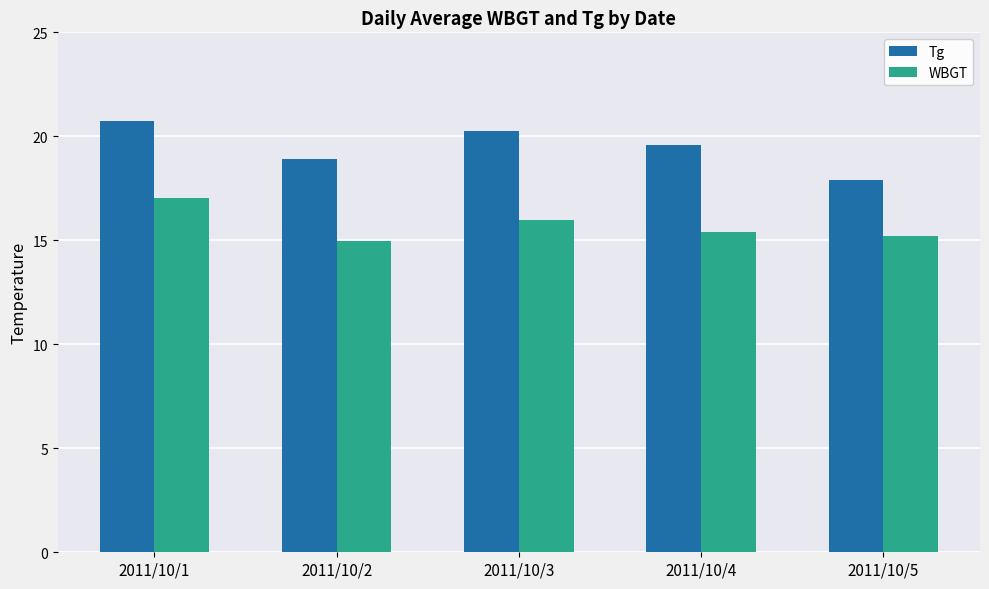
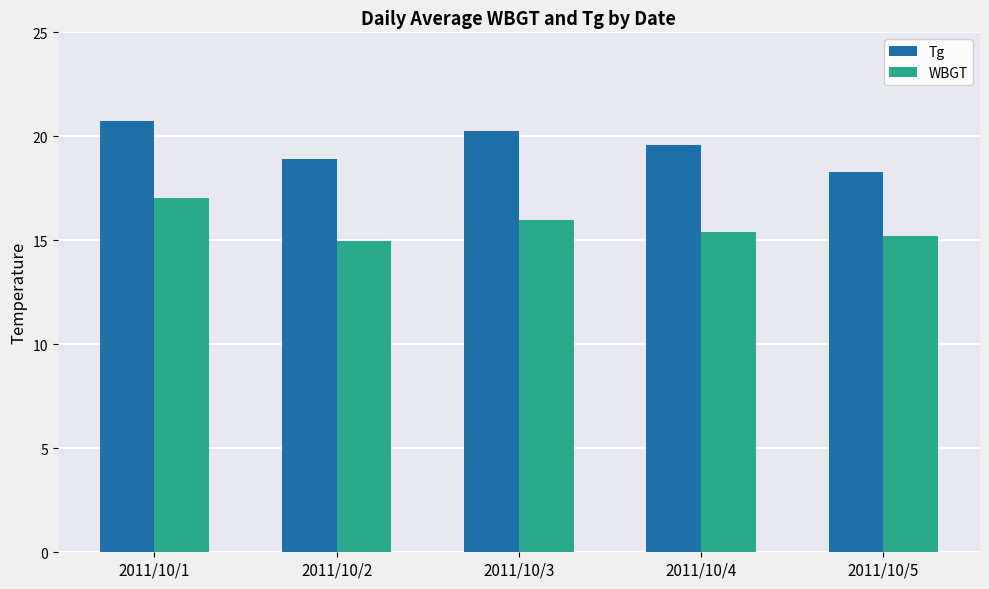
Tg, 2011/10/5: 17.9 -> 18.3
